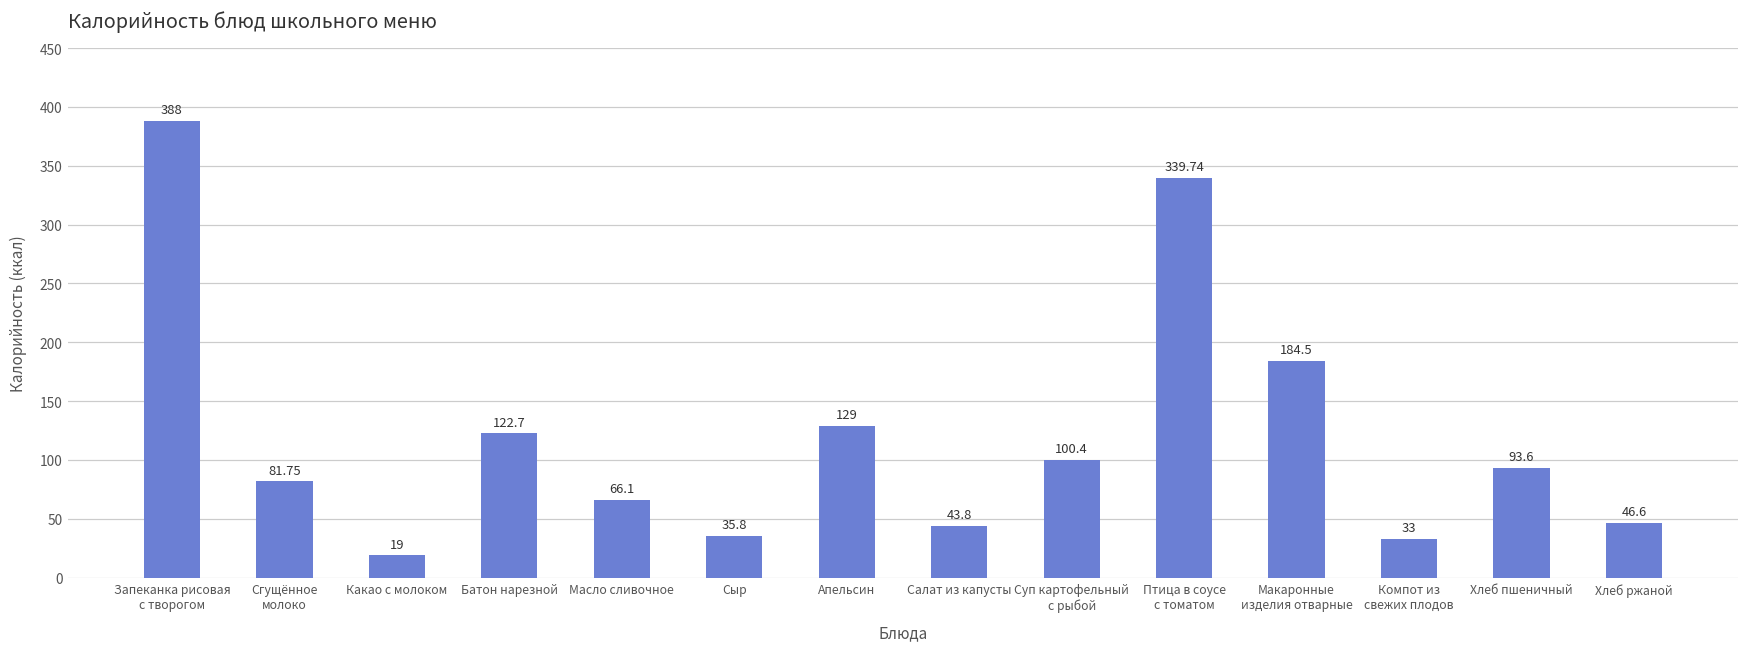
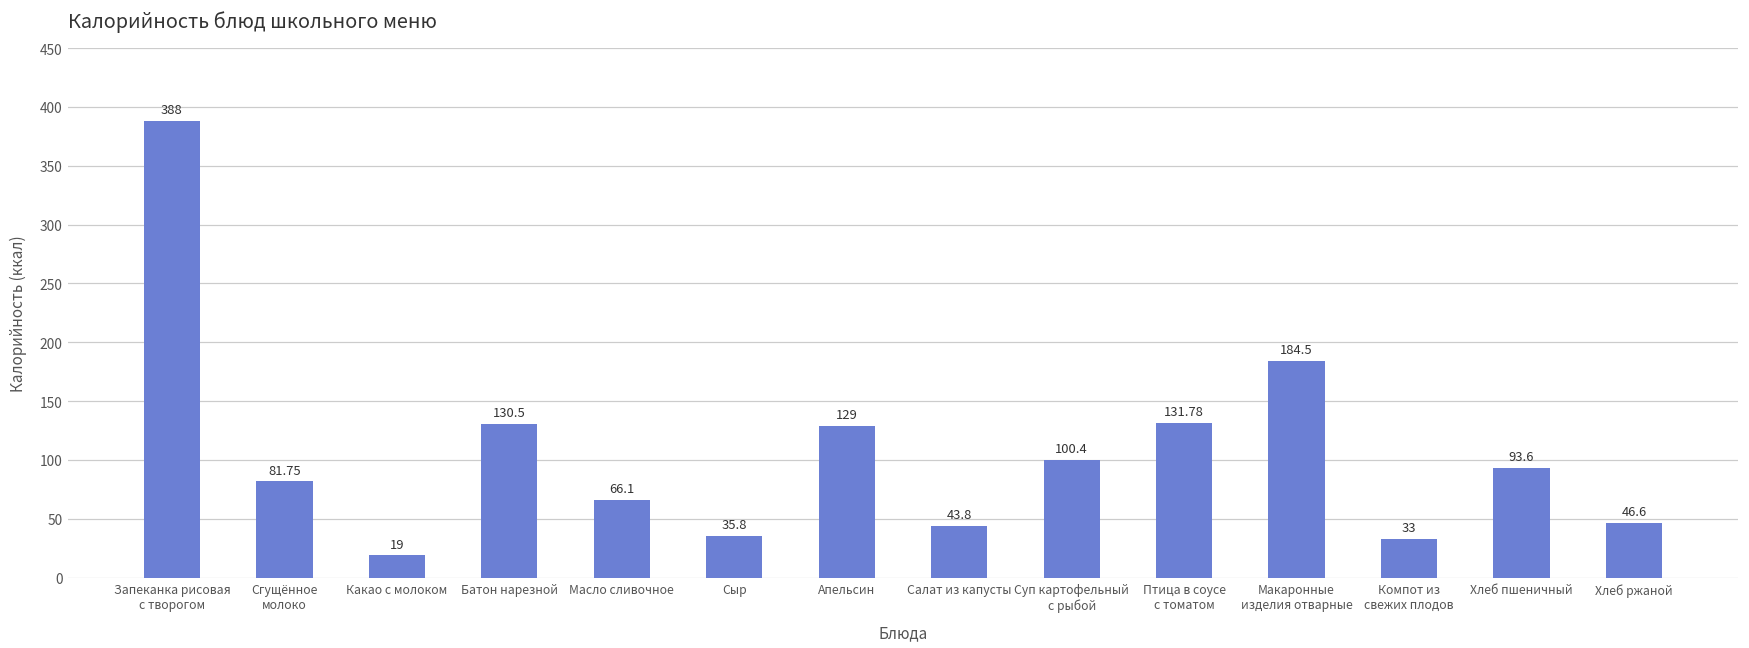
Батон нарезной: 122.7 -> 130.5
Птица в соусе с томатом: 339.74 -> 131.78
